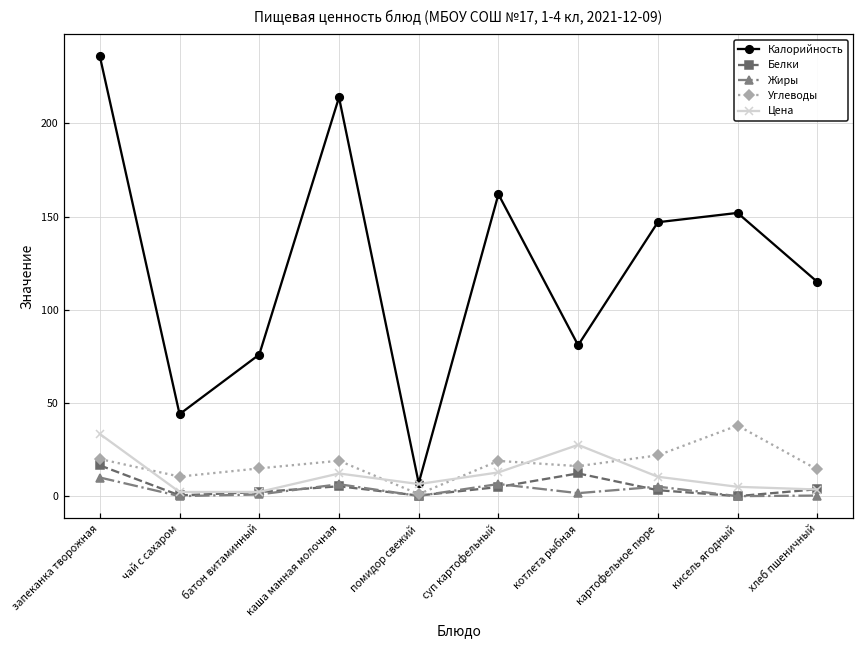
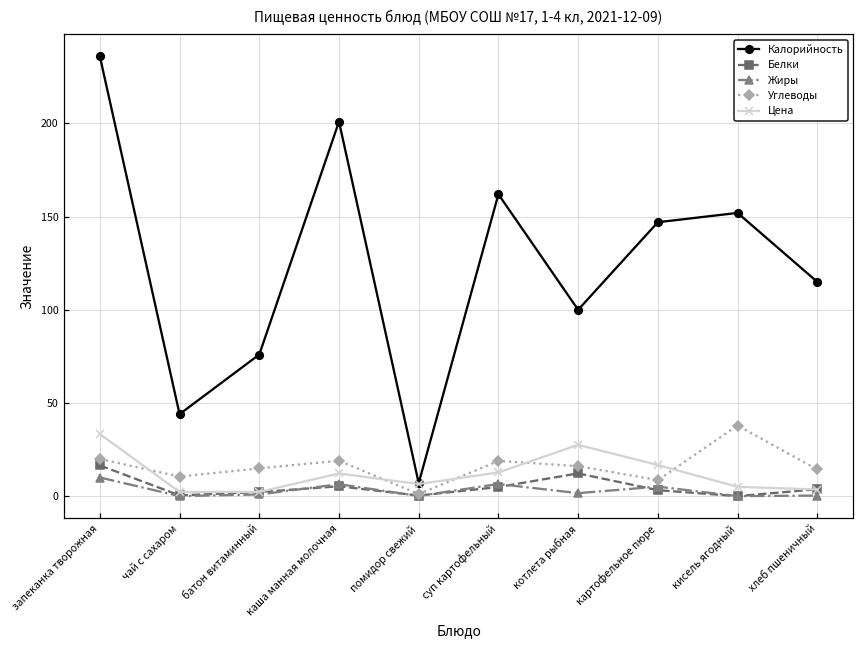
Калорийность, каша манная молочная: 214 -> 201
Калорийность, котлета рыбная: 81 -> 100
Углеводы, картофельное пюре: 22 -> 9
Цена, картофельное пюре: 10 -> 17
